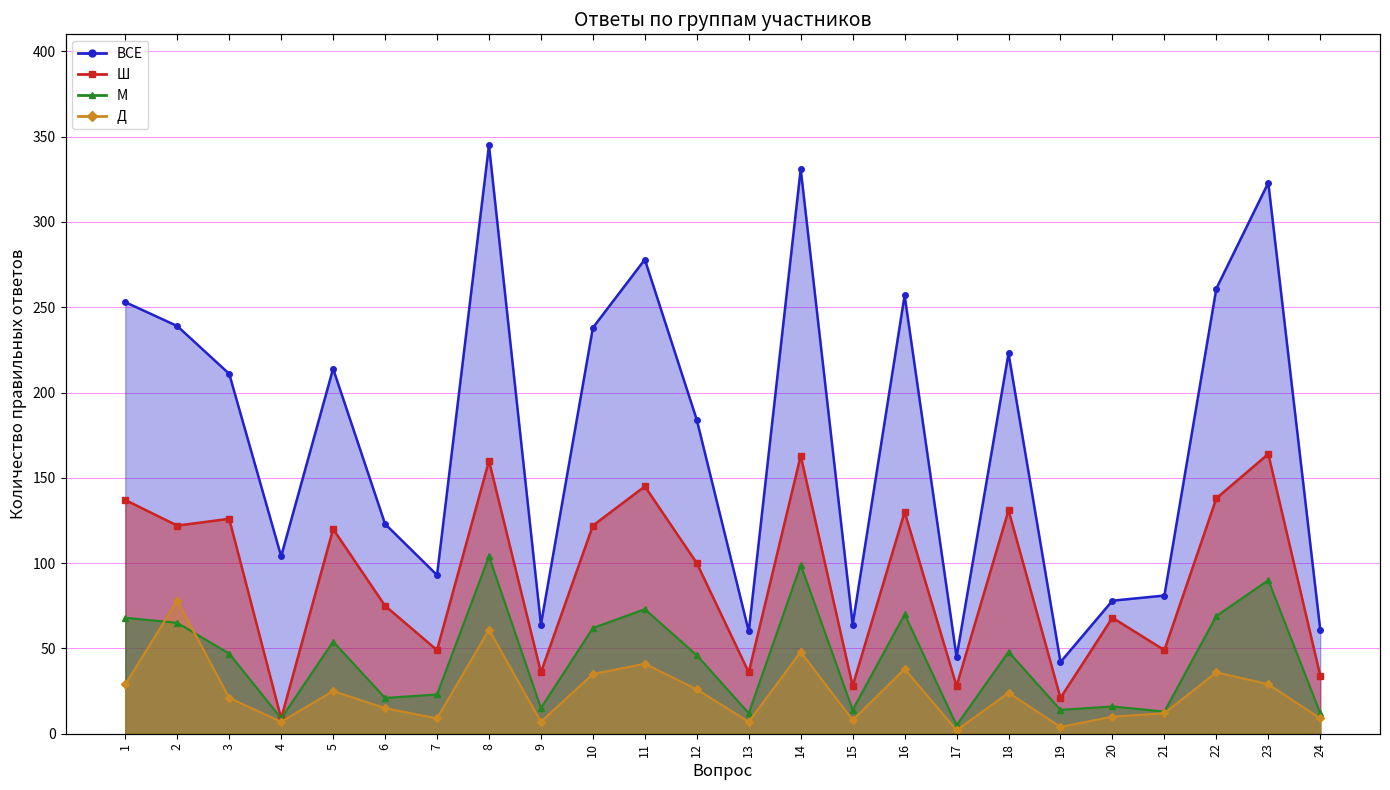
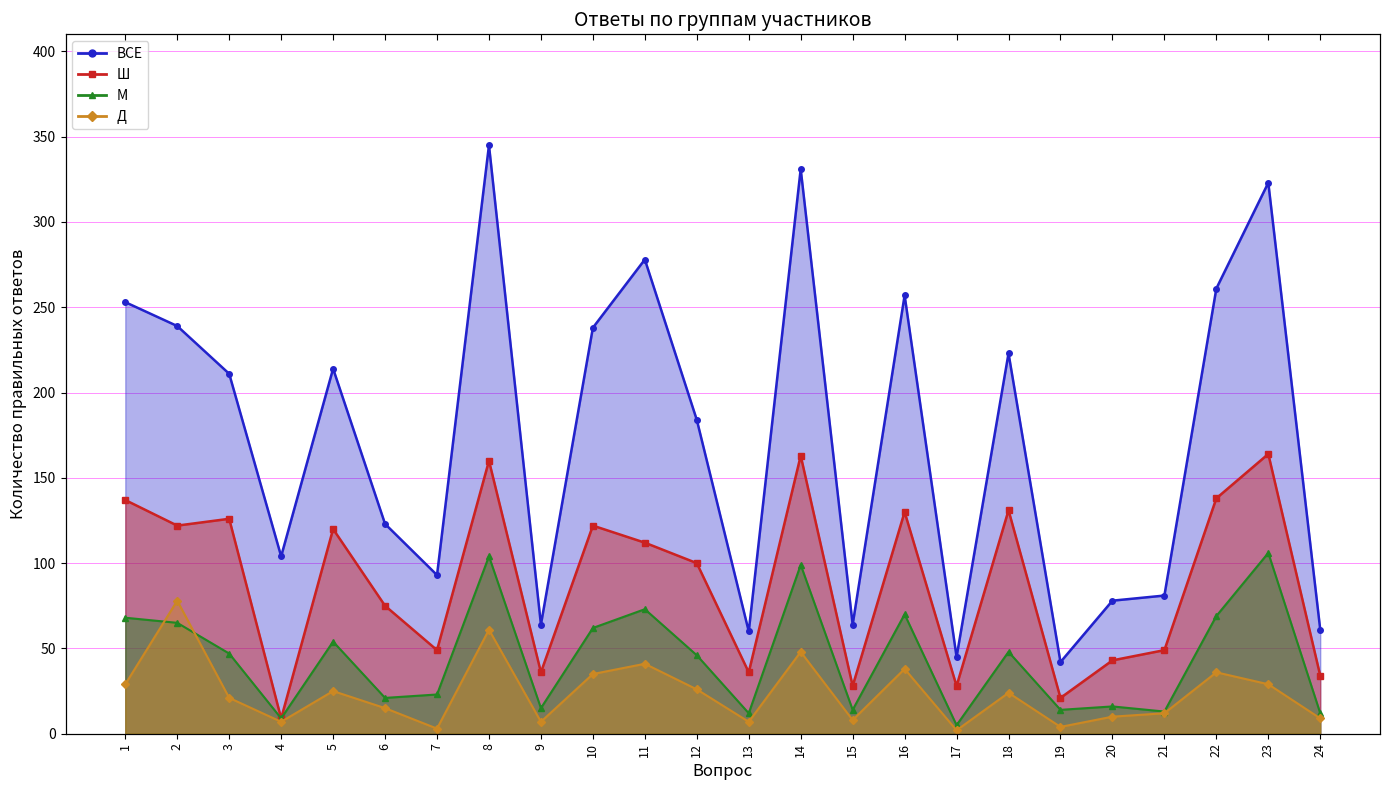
Д, 7: 9 -> 3
Ш, 11: 145 -> 112
Ш, 20: 68 -> 43
М, 23: 90 -> 106
